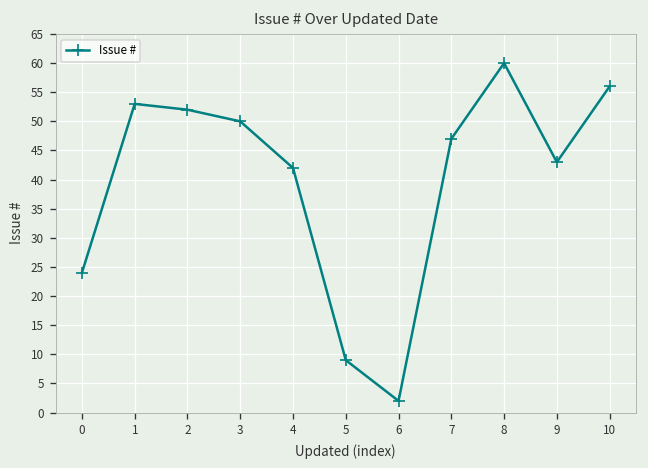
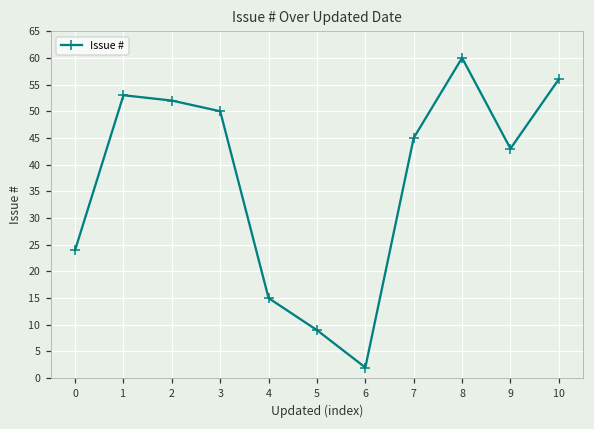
4: 42 -> 15
7: 47 -> 45
